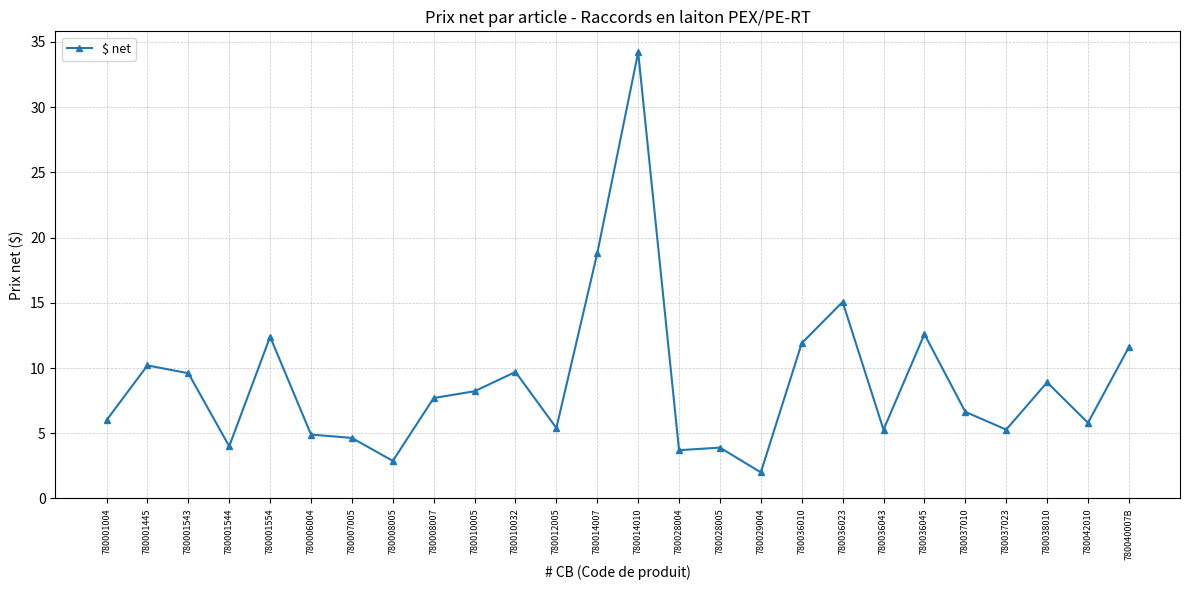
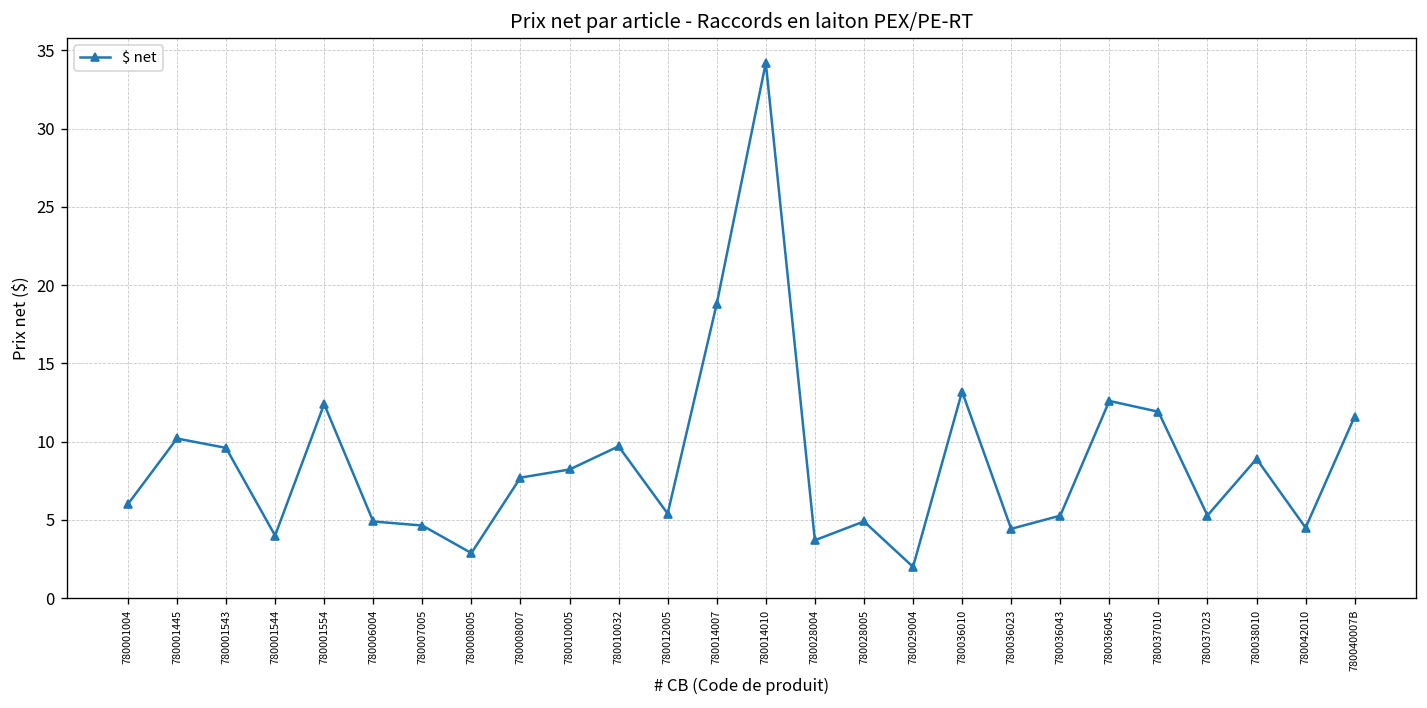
780028005: 3.9 -> 4.9
780036010: 11.9 -> 13.2
780036023: 15.1 -> 4.4
780037010: 6.6 -> 11.9
780042010: 5.8 -> 4.5
